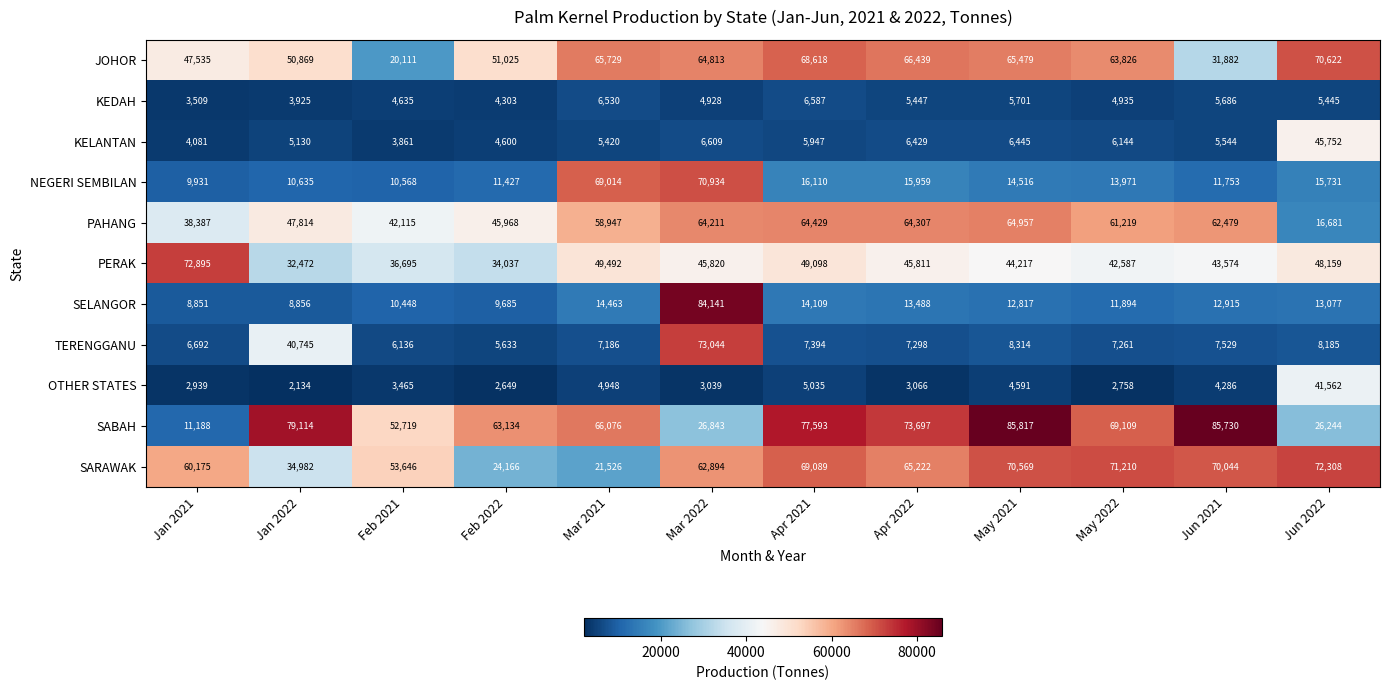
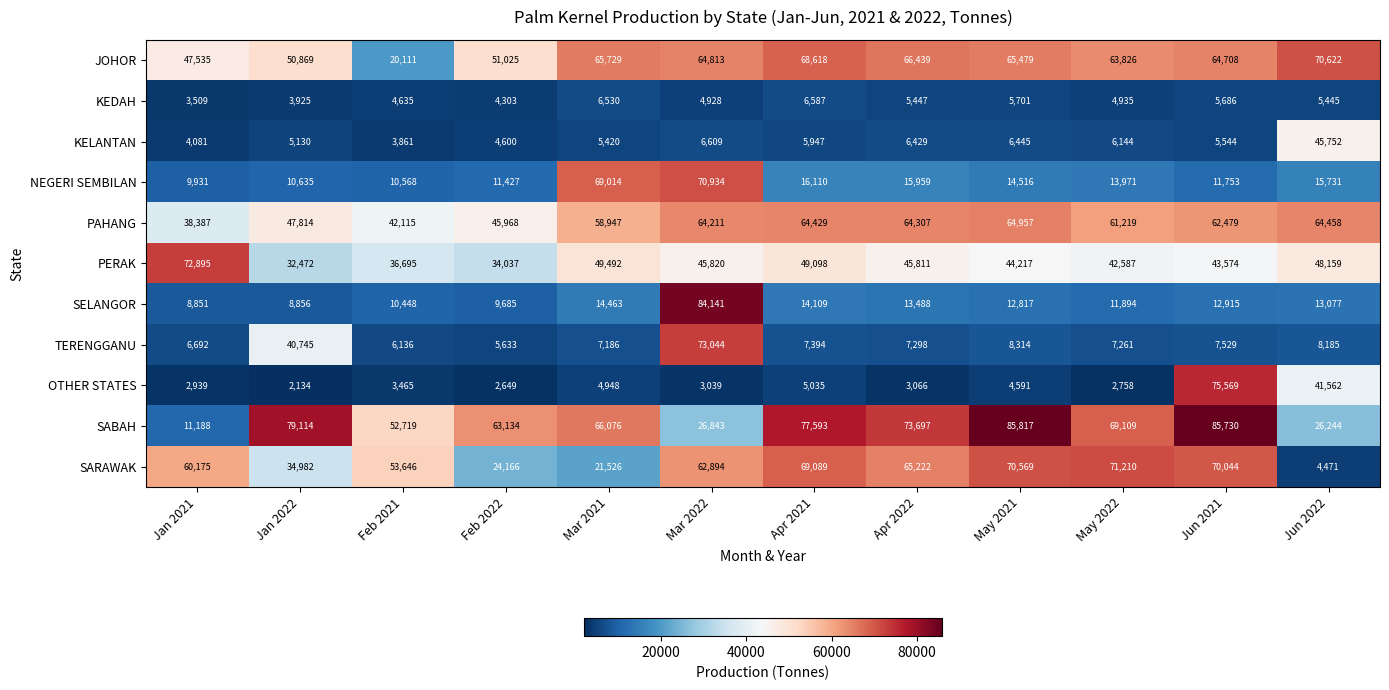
JOHOR, Jun 2021: 31,882 -> 64,708
PAHANG, Jun 2022: 16,681 -> 64,458
OTHER STATES, Jun 2021: 4,286 -> 75,569
SARAWAK, Jun 2022: 72,308 -> 4,471
